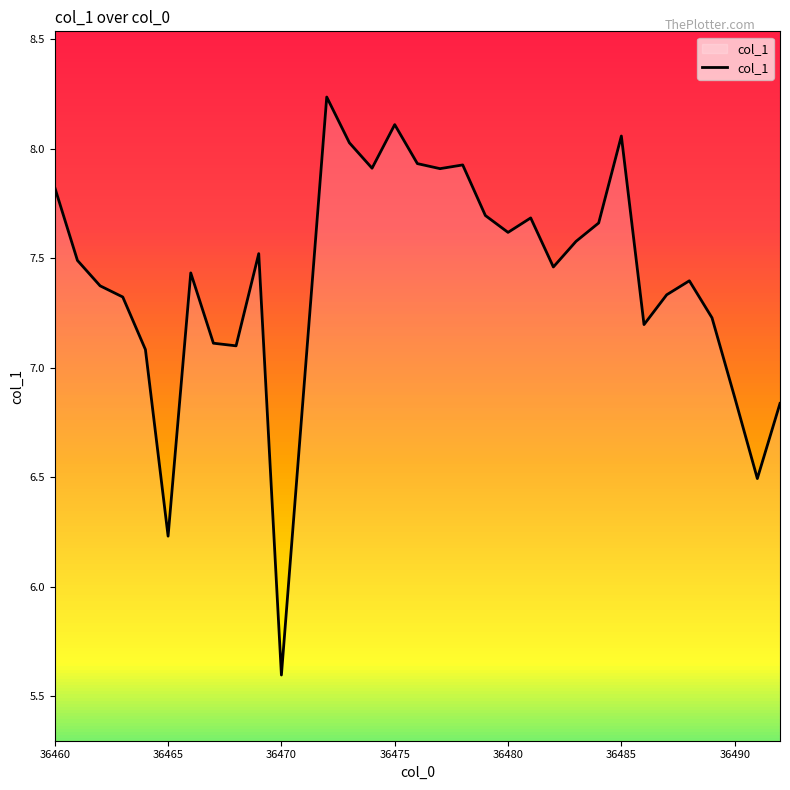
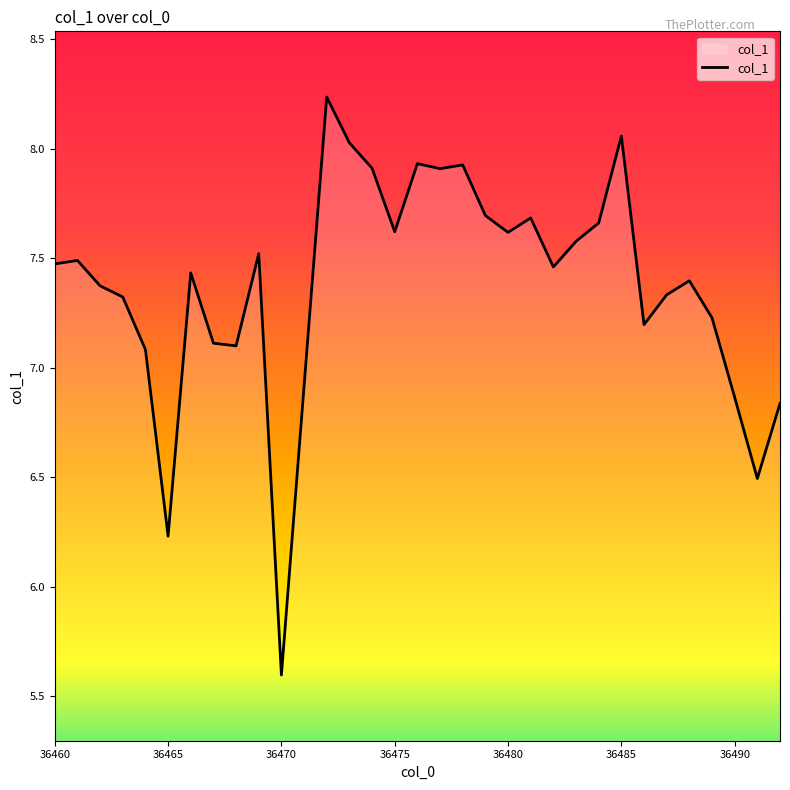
36460: 7.82 -> 7.48
36475: 8.11 -> 7.62
